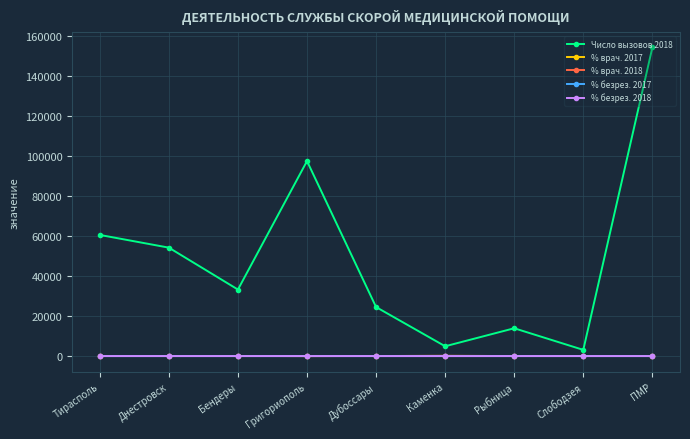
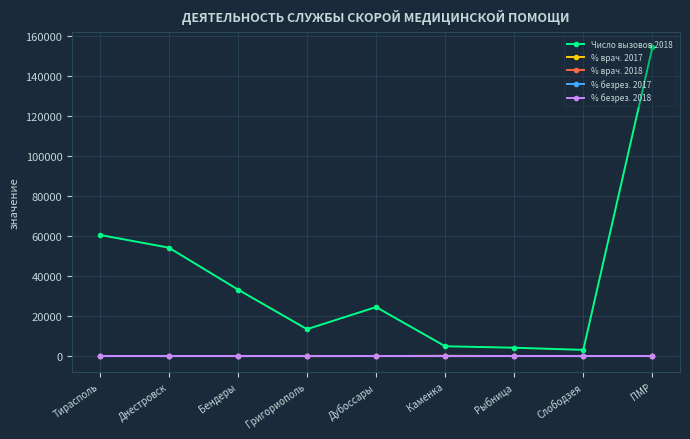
Число вызовов 2018, Григориополь: 97000 -> 13000
Число вызовов 2018, Рыбница: 14000 -> 4000
